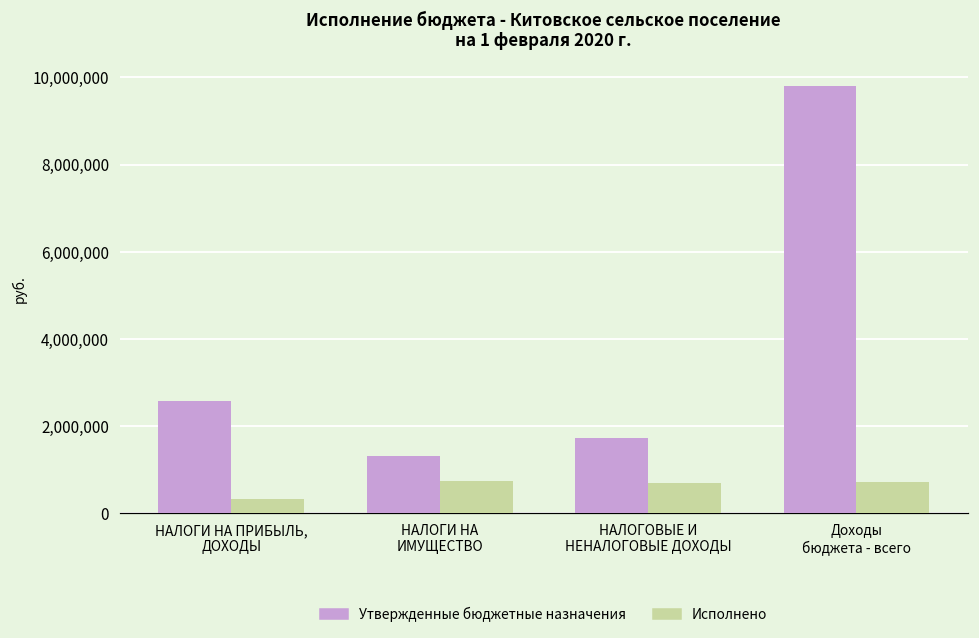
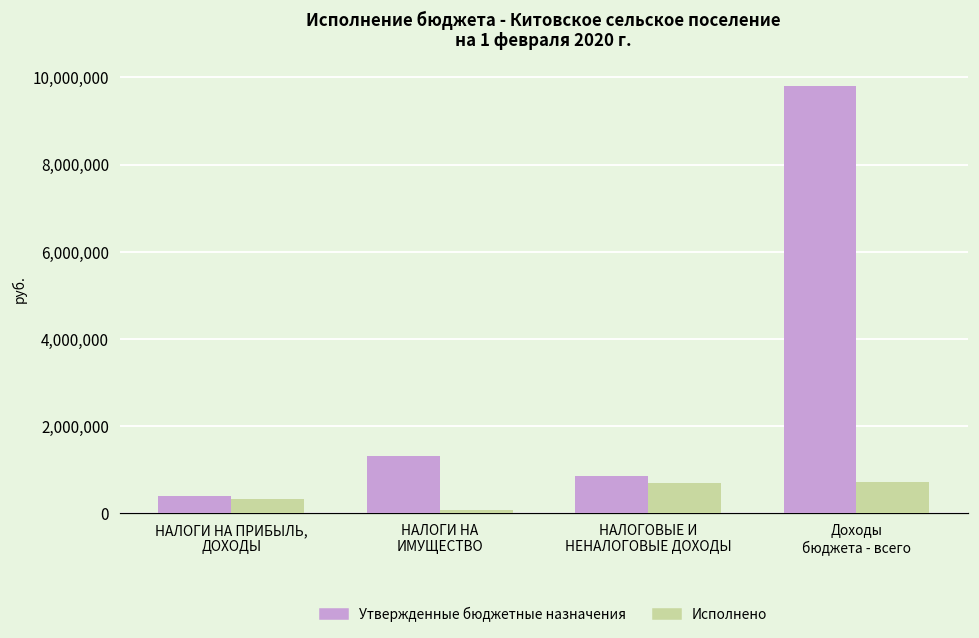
Утвержденные бюджетные назначения, НАЛОГИ НА ПРИБЫЛЬ, ДОХОДЫ: 2,600,000 -> 400,000
Исполнено, НАЛОГИ НА ИМУЩЕСТВО: 700,000 -> 100,000
Утвержденные бюджетные назначения, НАЛОГОВЫЕ И НЕНАЛОГОВЫЕ ДОХОДЫ: 1,700,000 -> 900,000
